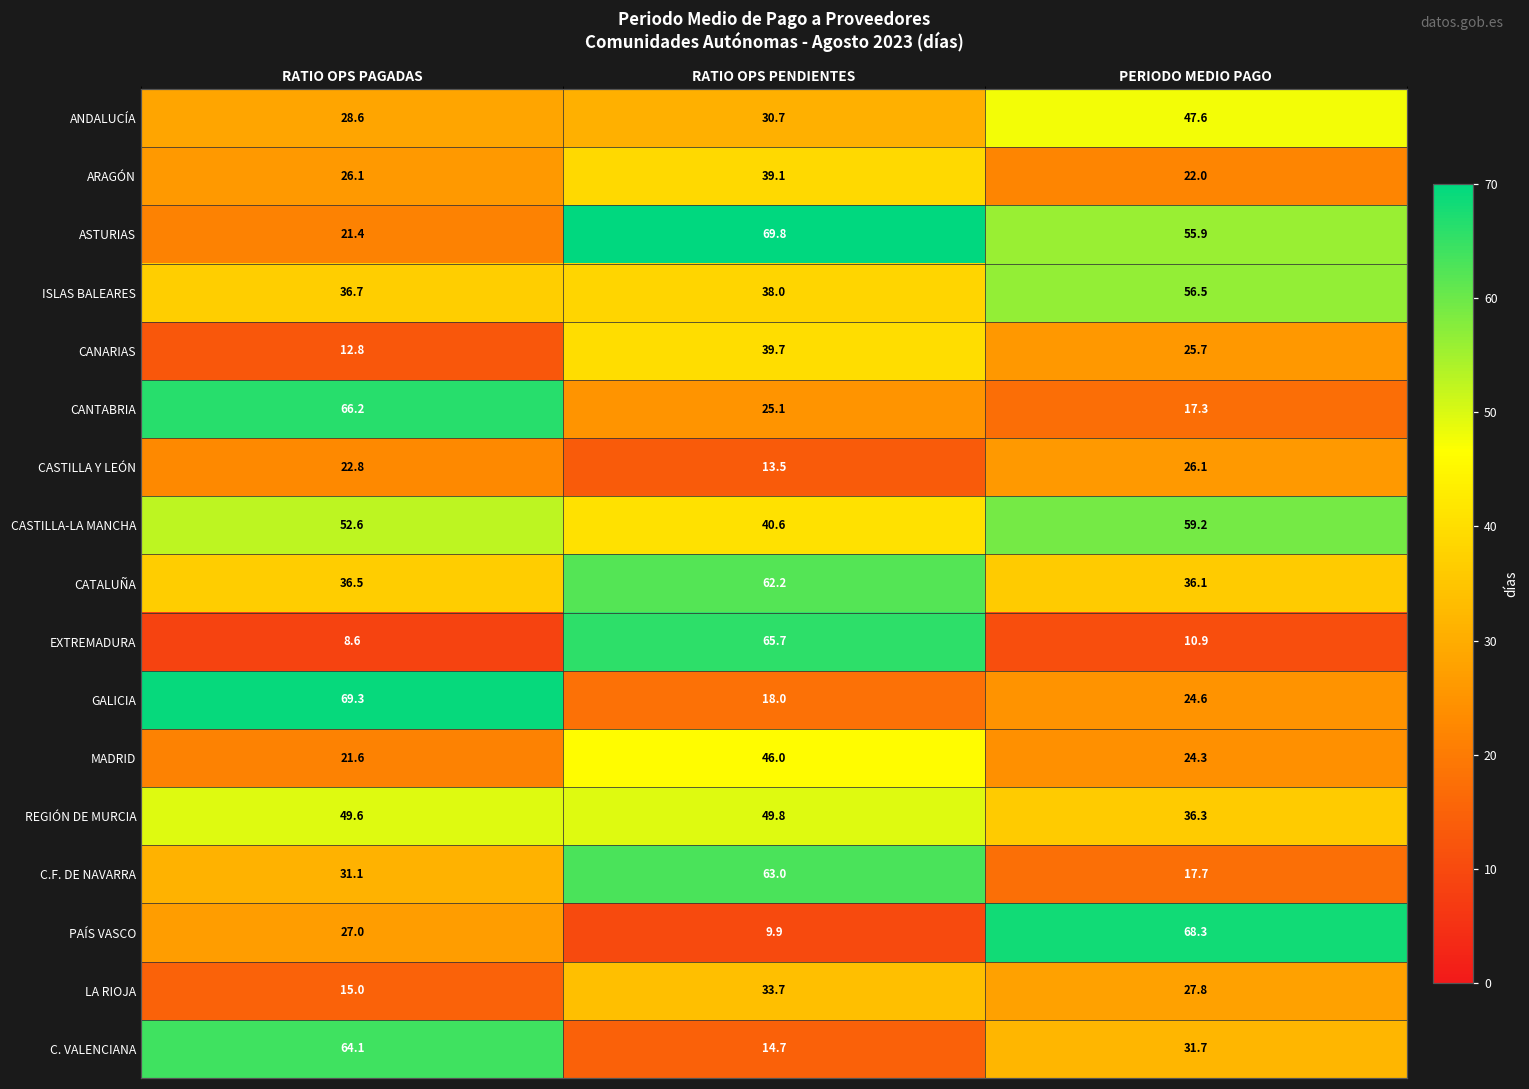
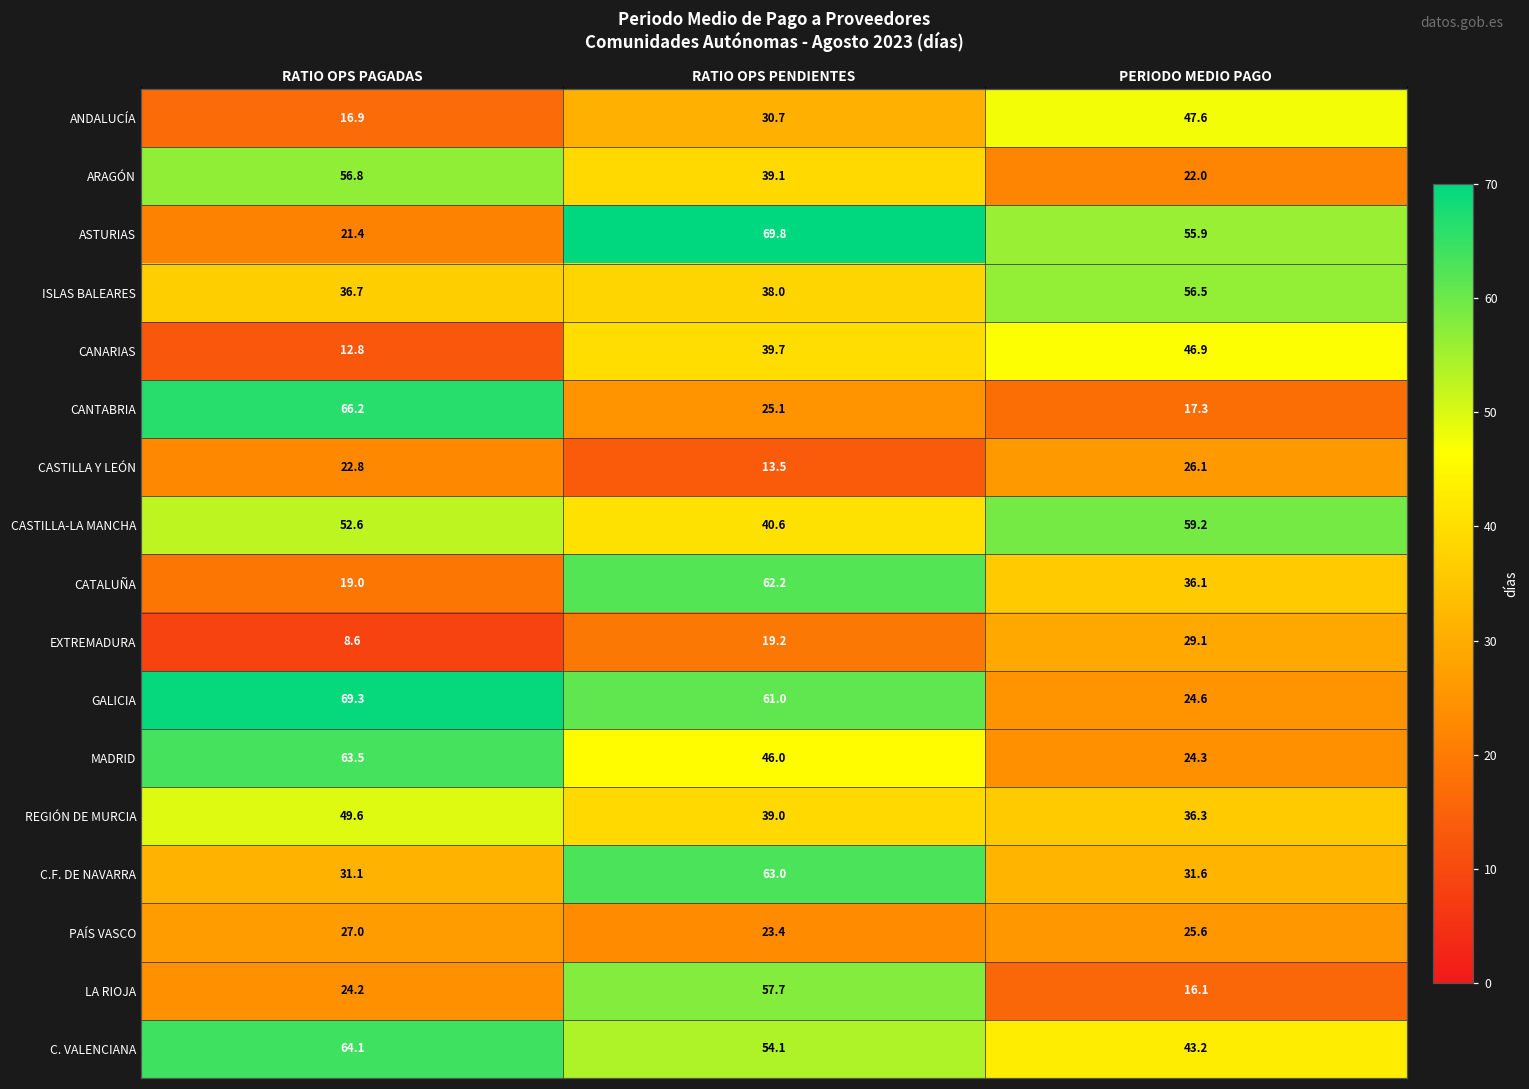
ANDALUCÍA, RATIO OPS PAGADAS: 28.6 -> 16.9
ARAGÓN, RATIO OPS PAGADAS: 26.1 -> 56.8
CANARIAS, PERIODO MEDIO PAGO: 25.7 -> 46.9
CATALUÑA, RATIO OPS PAGADAS: 36.5 -> 19.0
EXTREMADURA, RATIO OPS PENDIENTES: 65.7 -> 19.2
EXTREMADURA, PERIODO MEDIO PAGO: 10.9 -> 29.1
GALICIA, RATIO OPS PENDIENTES: 18.0 -> 61.0
MADRID, RATIO OPS PAGADAS: 21.6 -> 63.5
REGIÓN DE MURCIA, RATIO OPS PENDIENTES: 49.8 -> 39.0
C.F. DE NAVARRA, PERIODO MEDIO PAGO: 17.7 -> 31.6
PAÍS VASCO, RATIO OPS PENDIENTES: 9.9 -> 23.4
PAÍS VASCO, PERIODO MEDIO PAGO: 68.3 -> 25.6
LA RIOJA, RATIO OPS PAGADAS: 15.0 -> 24.2
LA RIOJA, RATIO OPS PENDIENTES: 33.7 -> 57.7
LA RIOJA, PERIODO MEDIO PAGO: 27.8 -> 16.1
C. VALENCIANA, RATIO OPS PENDIENTES: 14.7 -> 54.1
C. VALENCIANA, PERIODO MEDIO PAGO: 31.7 -> 43.2
